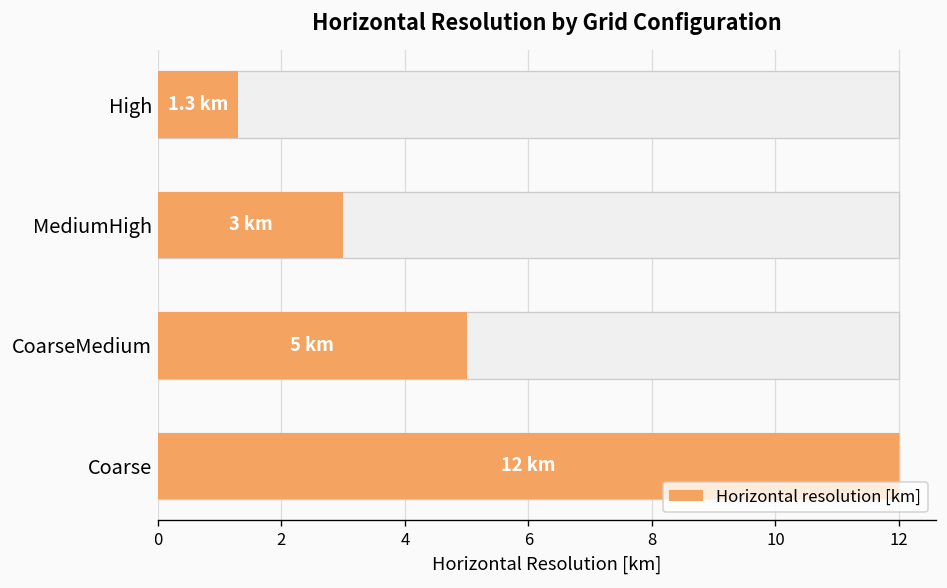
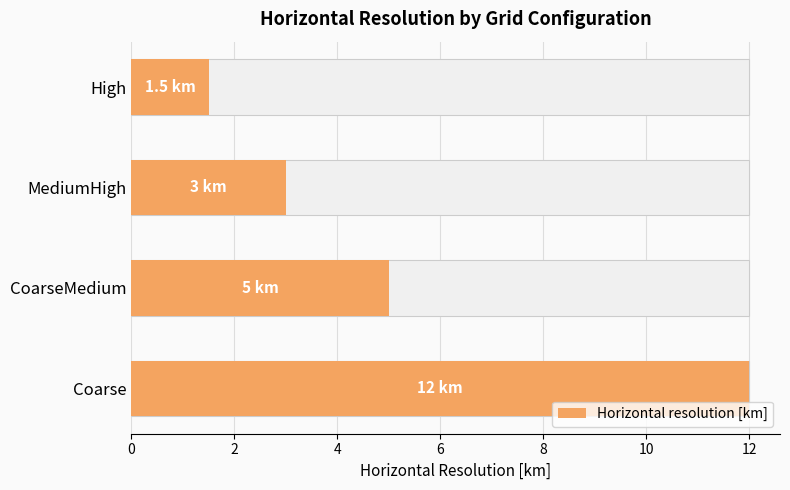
Horizontal resolution [km], High: 1.3 -> 1.5
